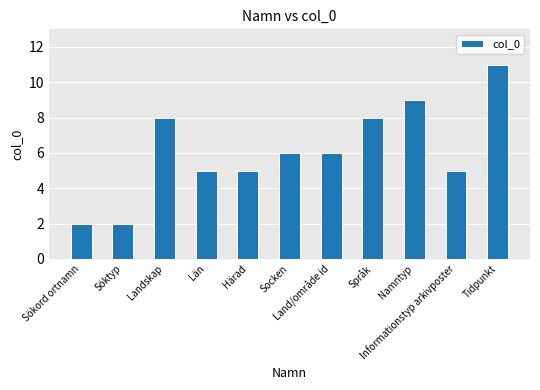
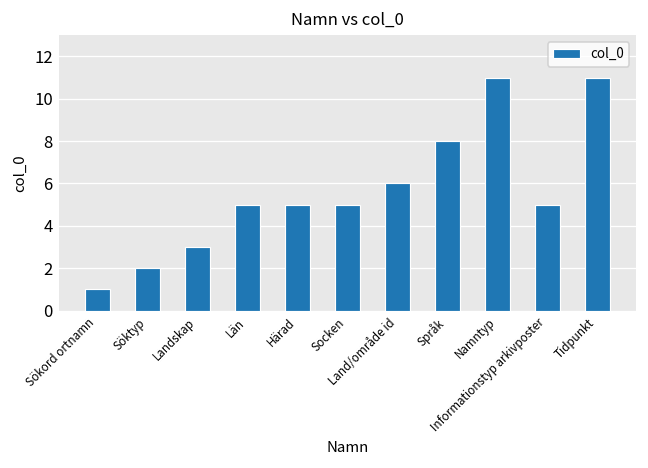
Sökord ortnamn: 2 -> 1
Landskap: 8 -> 3
Socken: 6 -> 5
Namntyp: 9 -> 11
